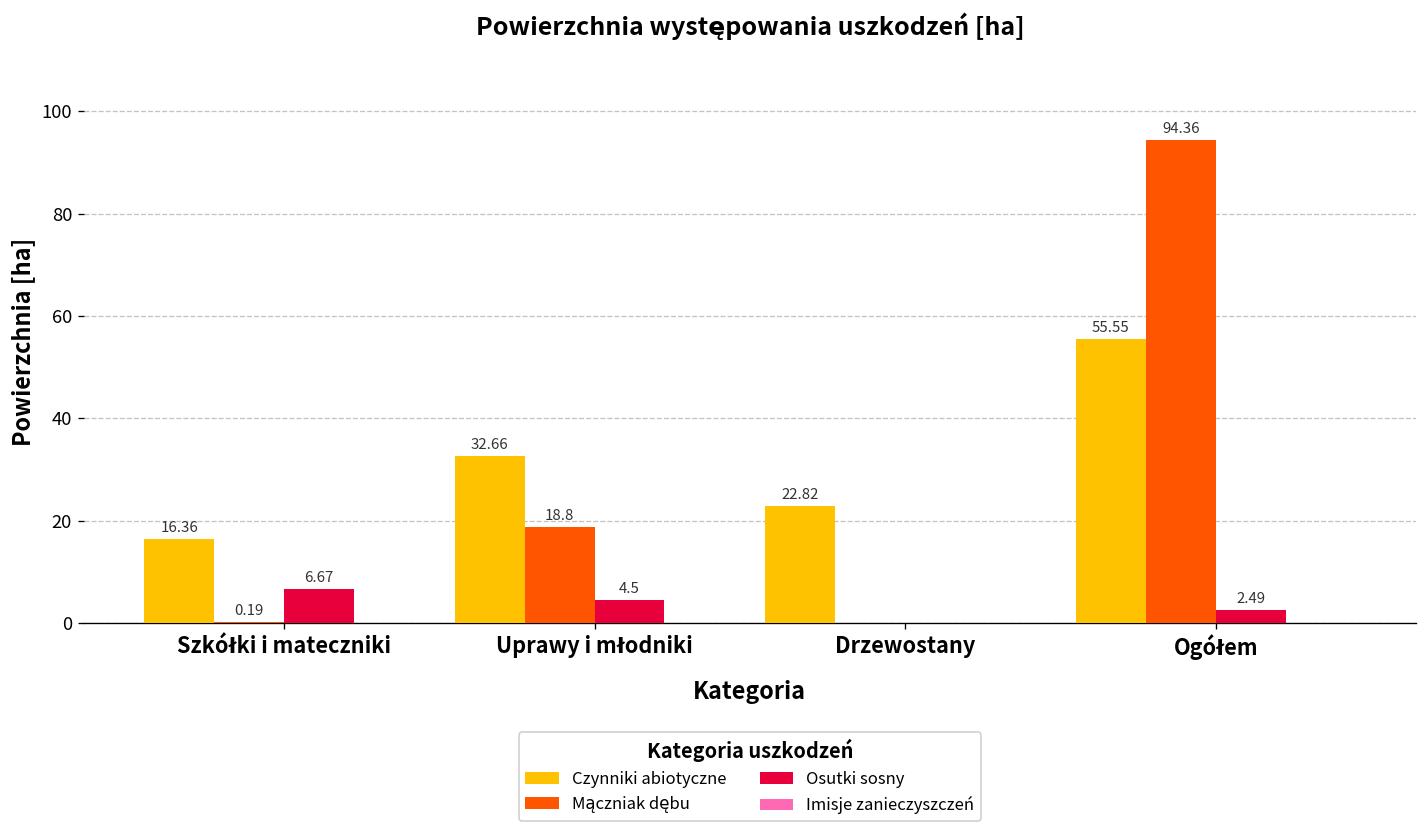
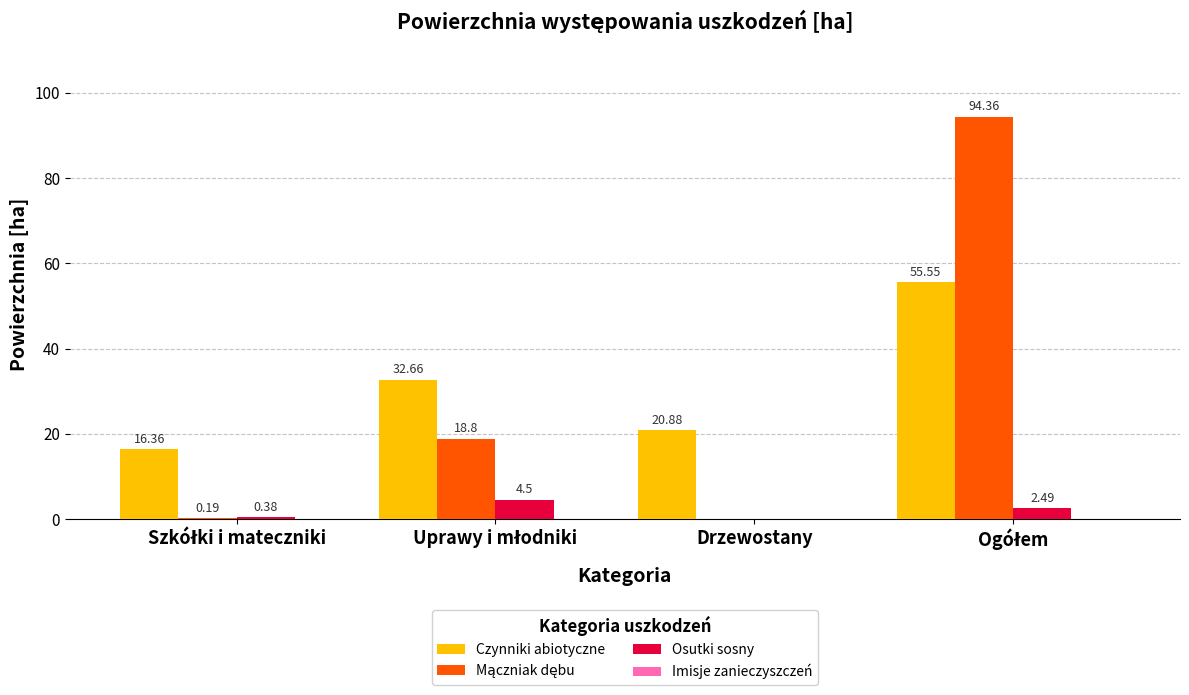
Osutki sosny, Szkółki i mateczniki: 6.67 -> 0.38
Czynniki abiotyczne, Drzewostany: 22.82 -> 20.88
